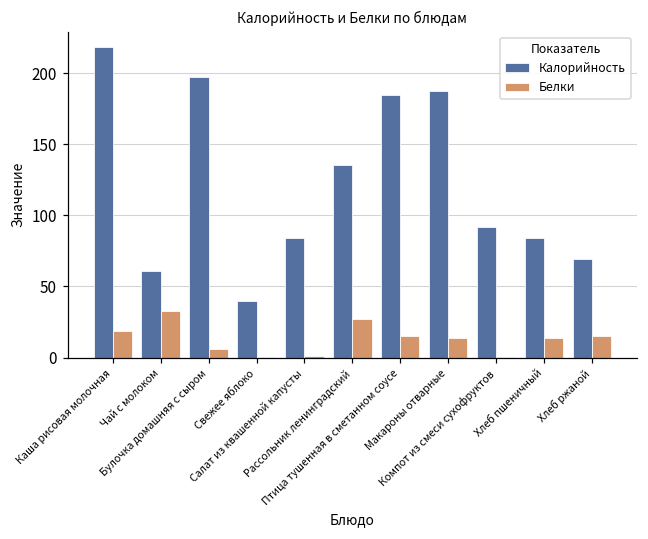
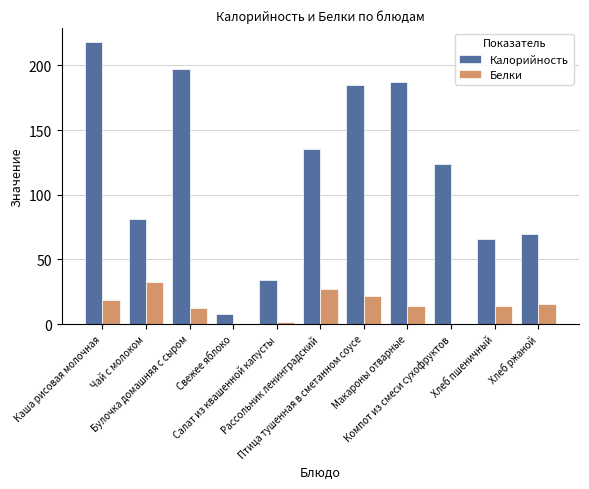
Калорийность, Чай с молоком: 61 -> 81
Белки, Булочка домашняя с сыром: 6 -> 13
Калорийность, Свежее яблоко: 40 -> 8
Калорийность, Салат из квашенной капусты: 84 -> 34
Белки, Птица тушенная в сметанном соусе: 15 -> 22
Калорийность, Компот из смеси сухофруктов: 92 -> 124
Калорийность, Хлеб пшеничный: 84 -> 66
